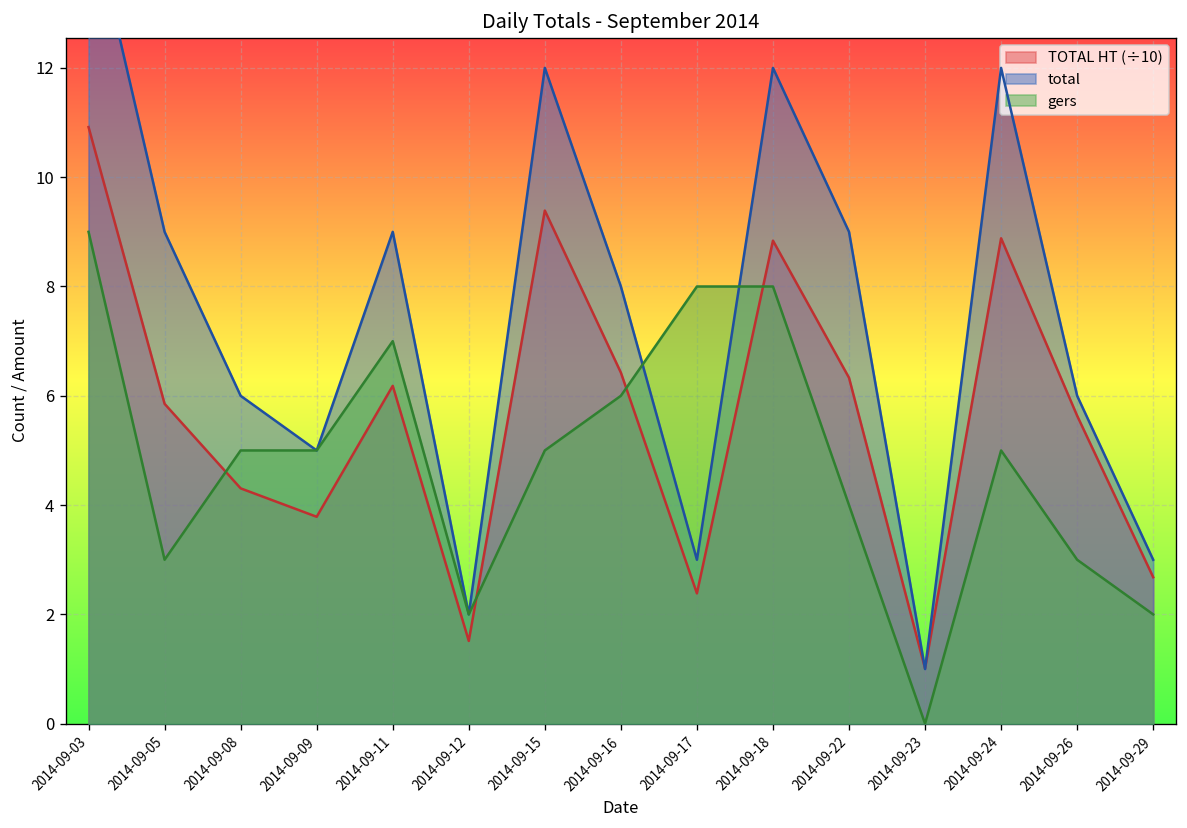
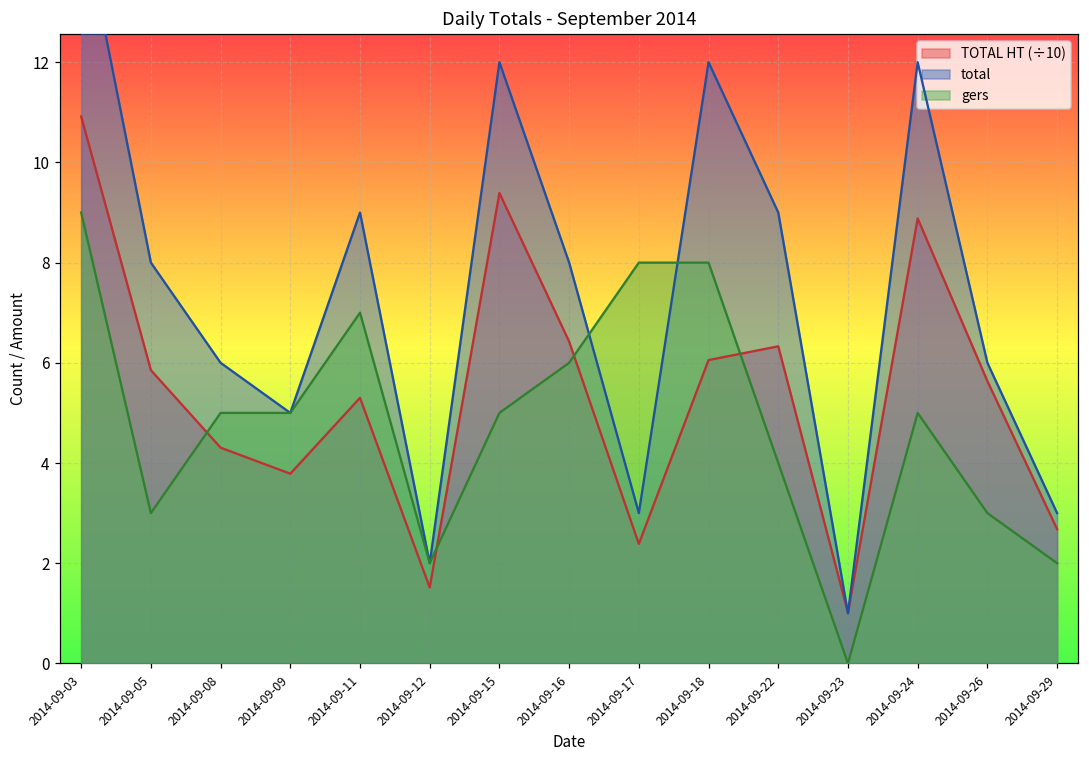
total, 2014-09-05: 9 -> 8
TOTAL HT (÷10), 2014-09-11: 6.2 -> 5.3
TOTAL HT (÷10), 2014-09-18: 8.8 -> 6.1
